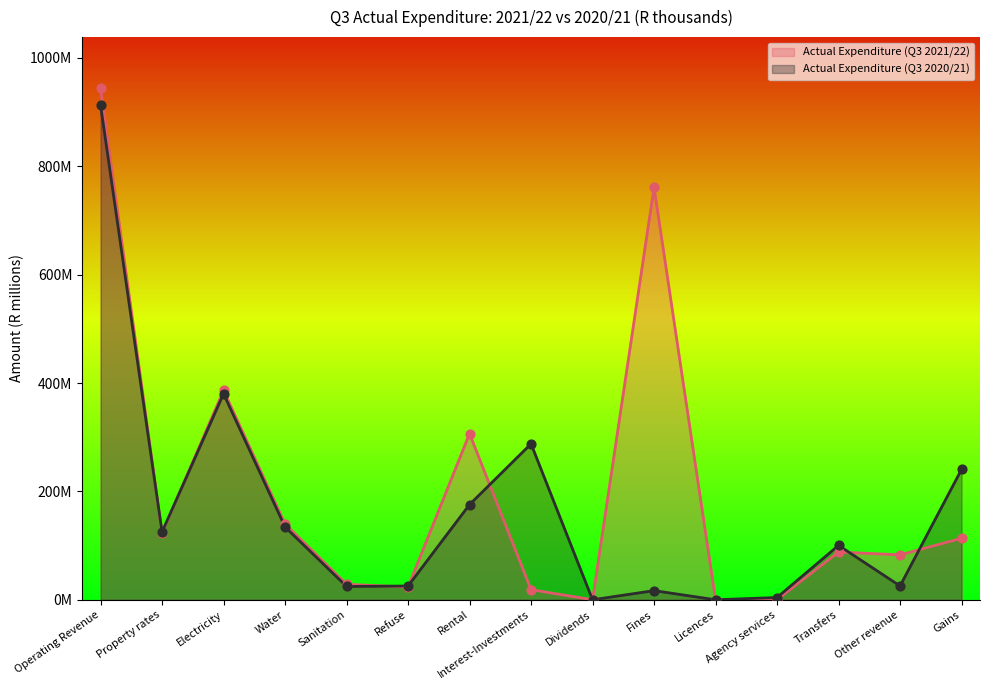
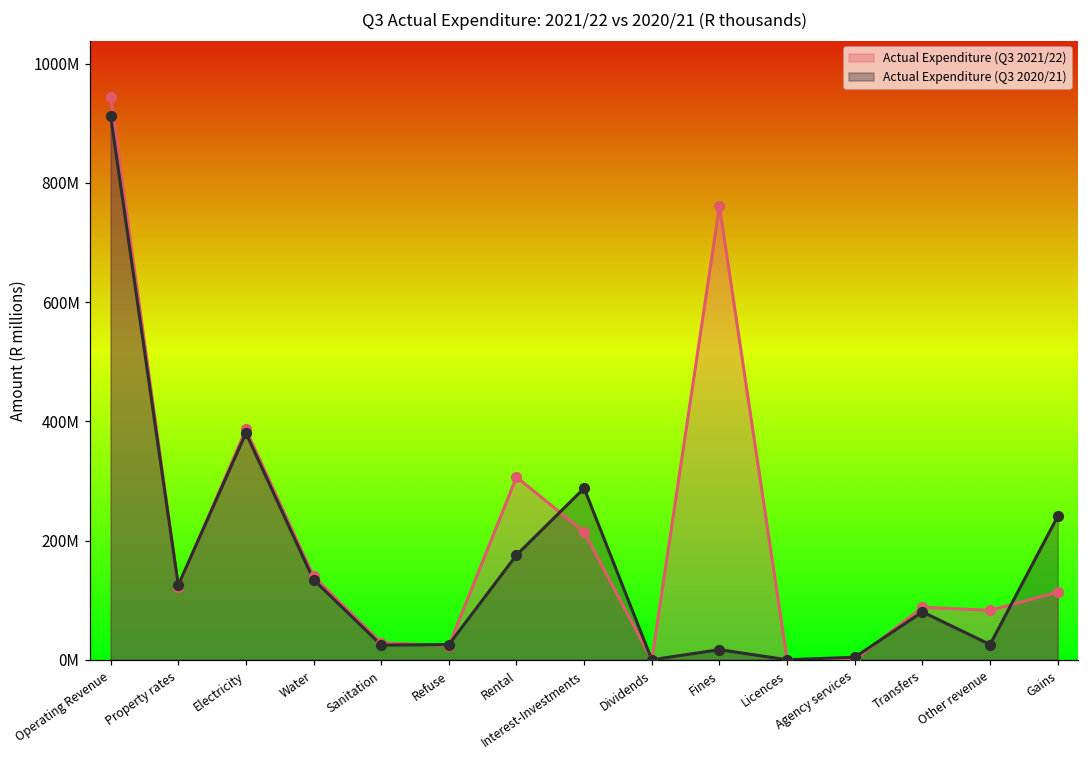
Actual Expenditure (Q3 2021/22), Interest-Investments: 20000000 -> 210000000
Actual Expenditure (Q3 2020/21), Transfers: 100000000 -> 80000000
